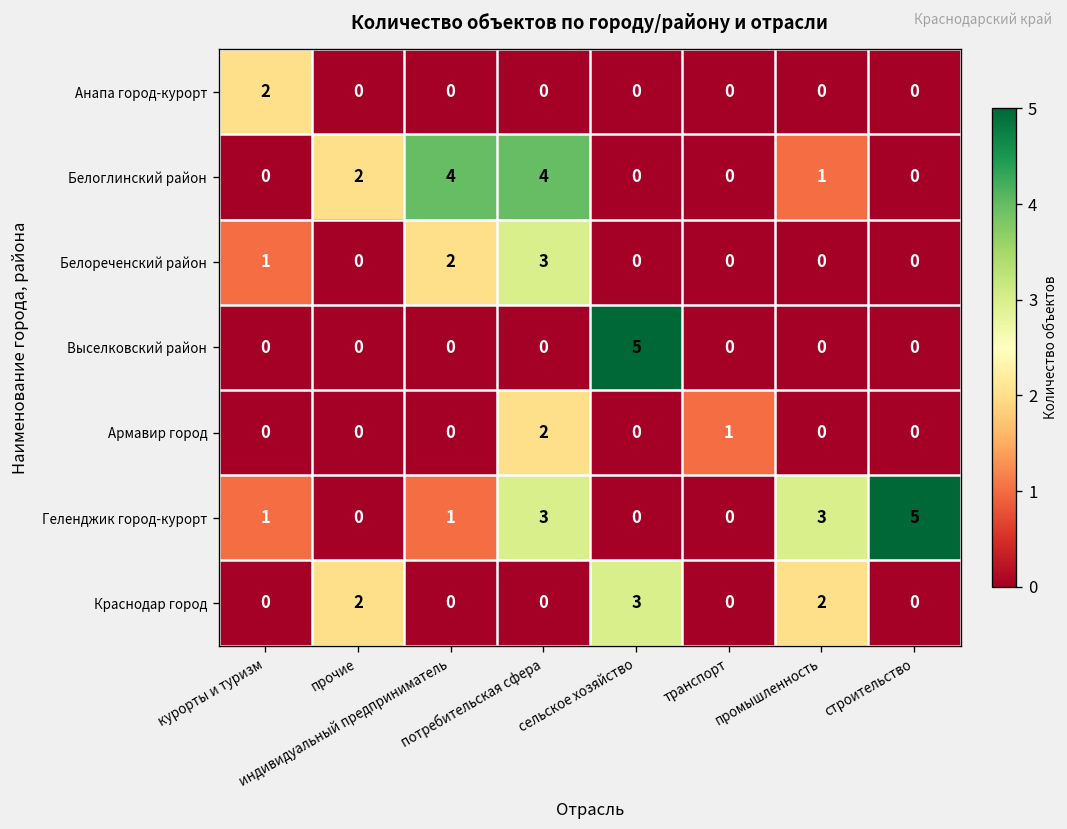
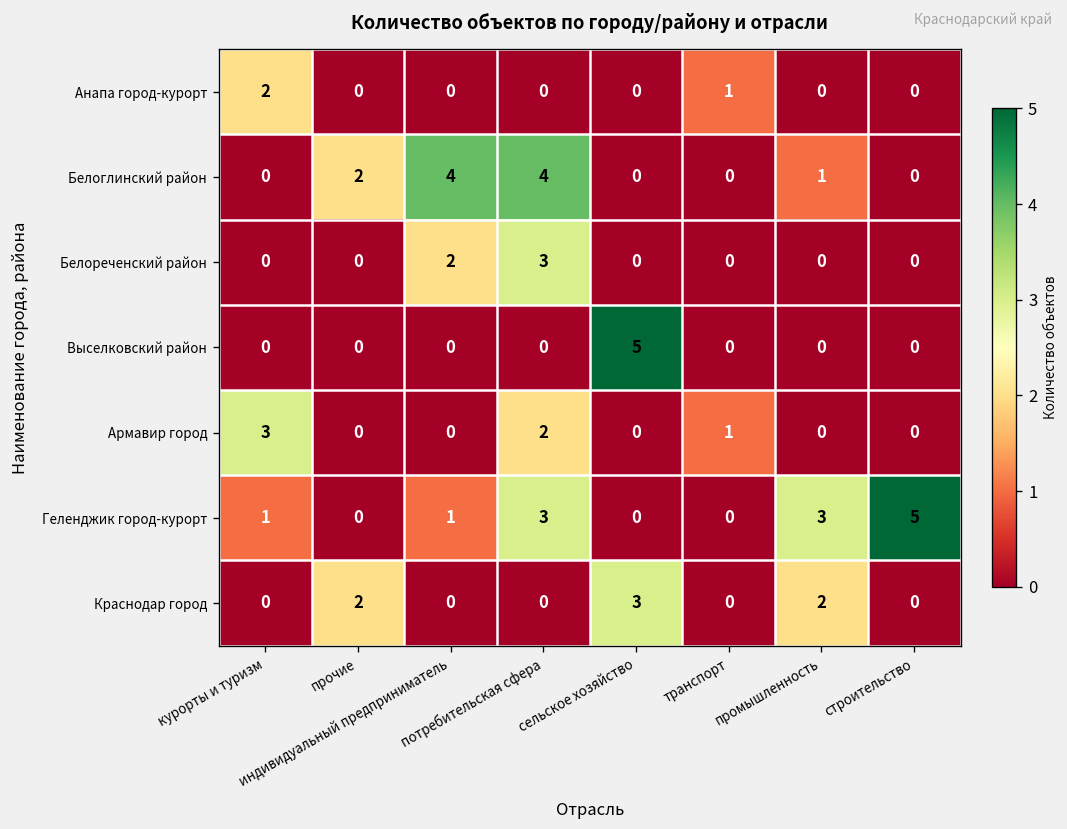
Анапа город-курорт, транспорт: 0 -> 1
Белореченский район, курорты и туризм: 1 -> 0
Армавир город, курорты и туризм: 0 -> 3
